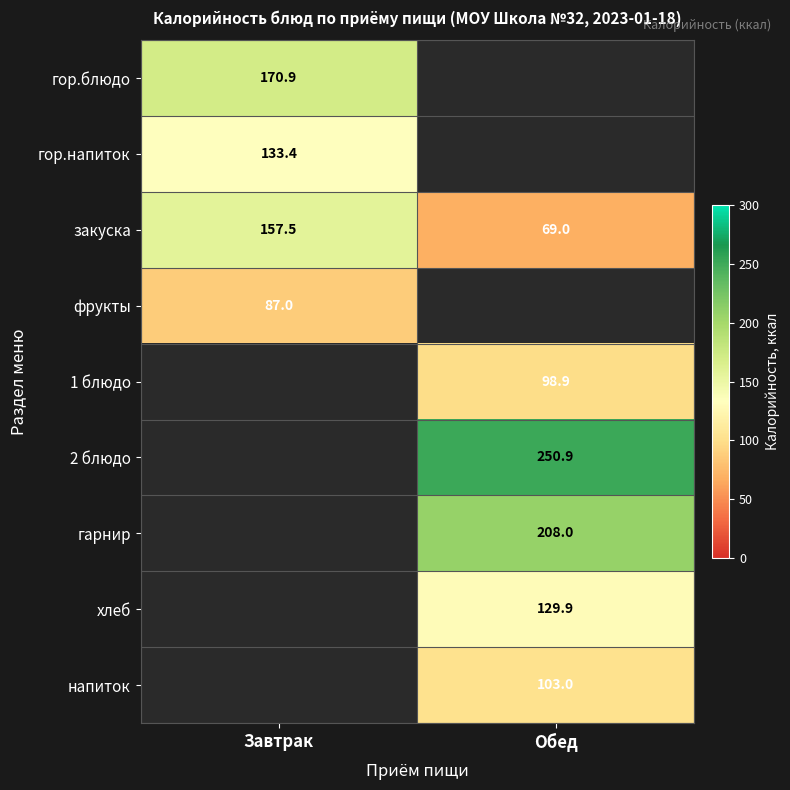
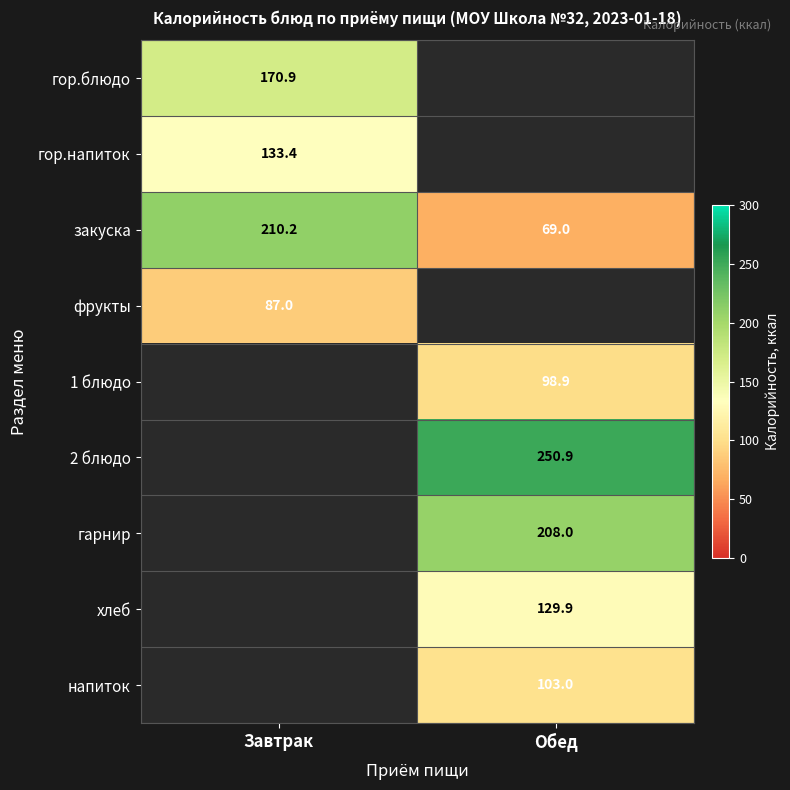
закуска, Завтрак: 157.5 -> 210.2
